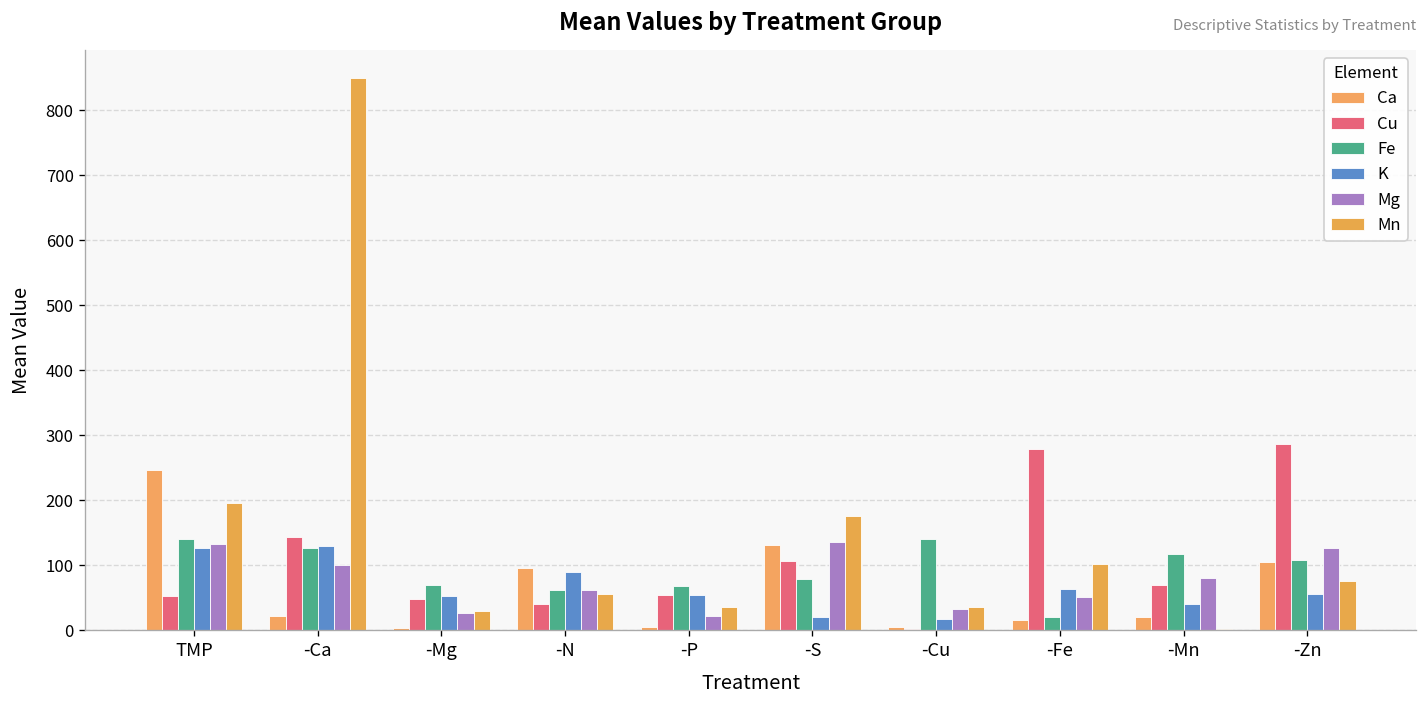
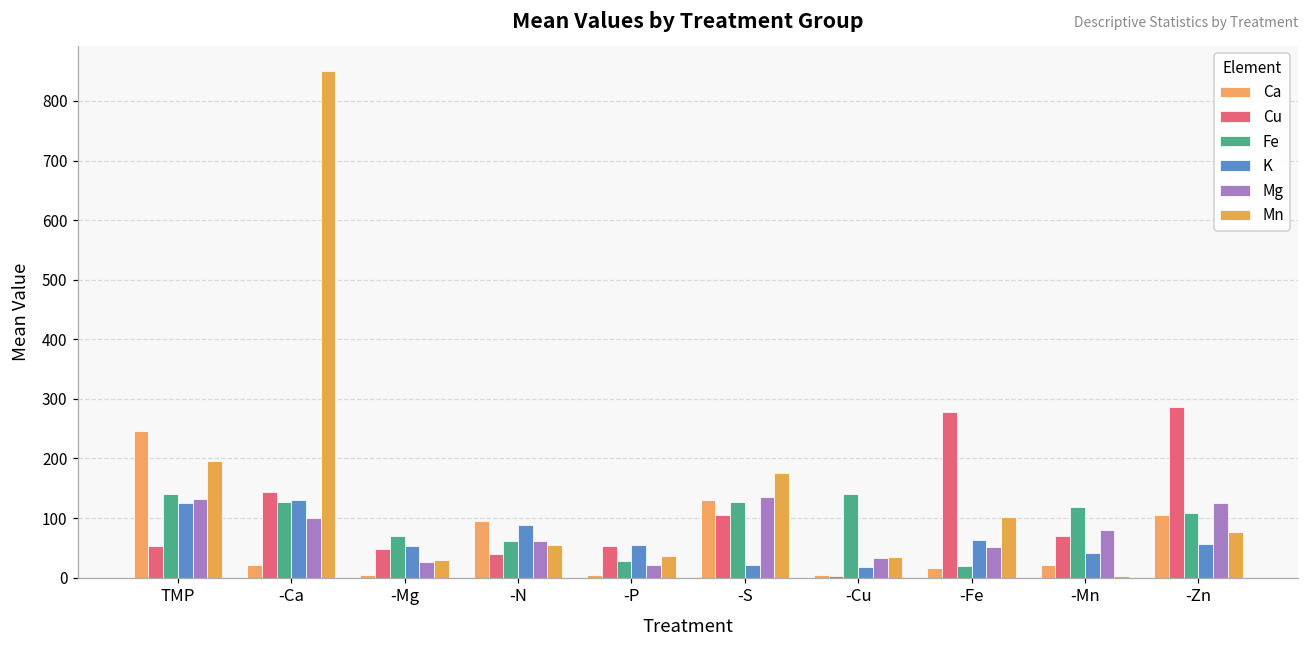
Fe, -P: 70 -> 30
Fe, -S: 80 -> 130
